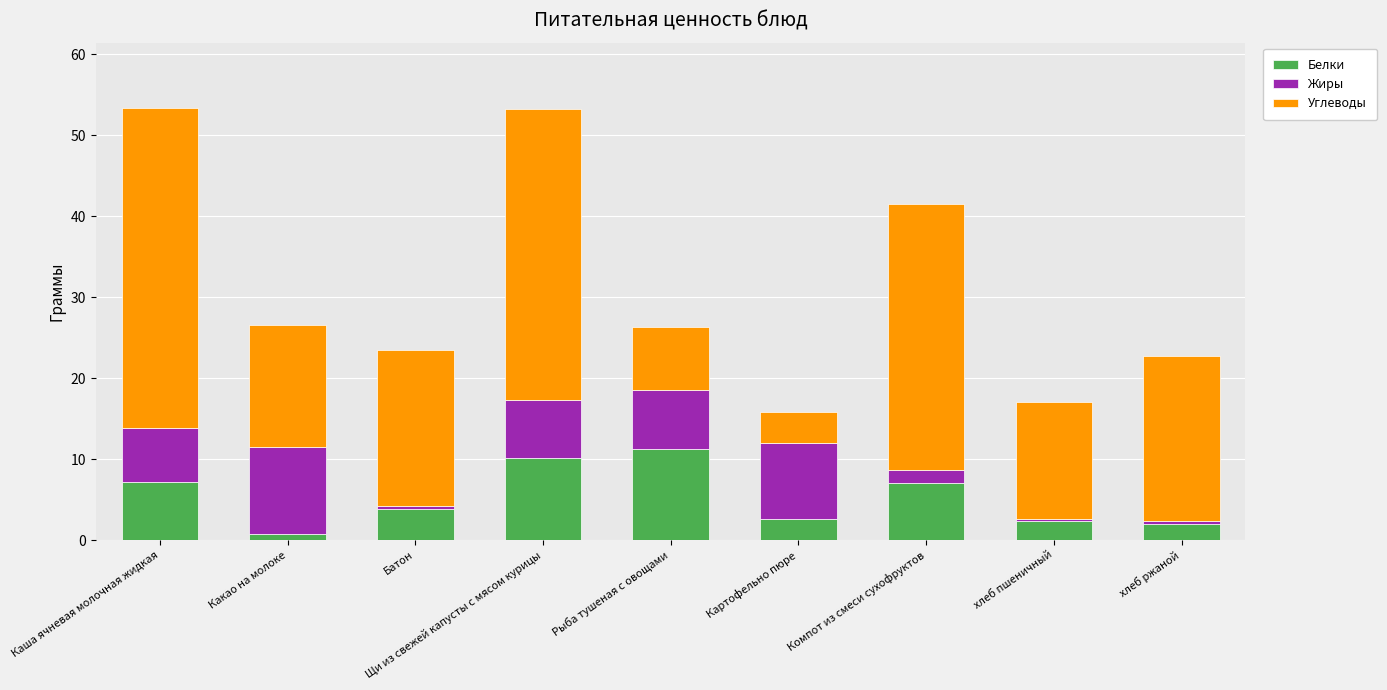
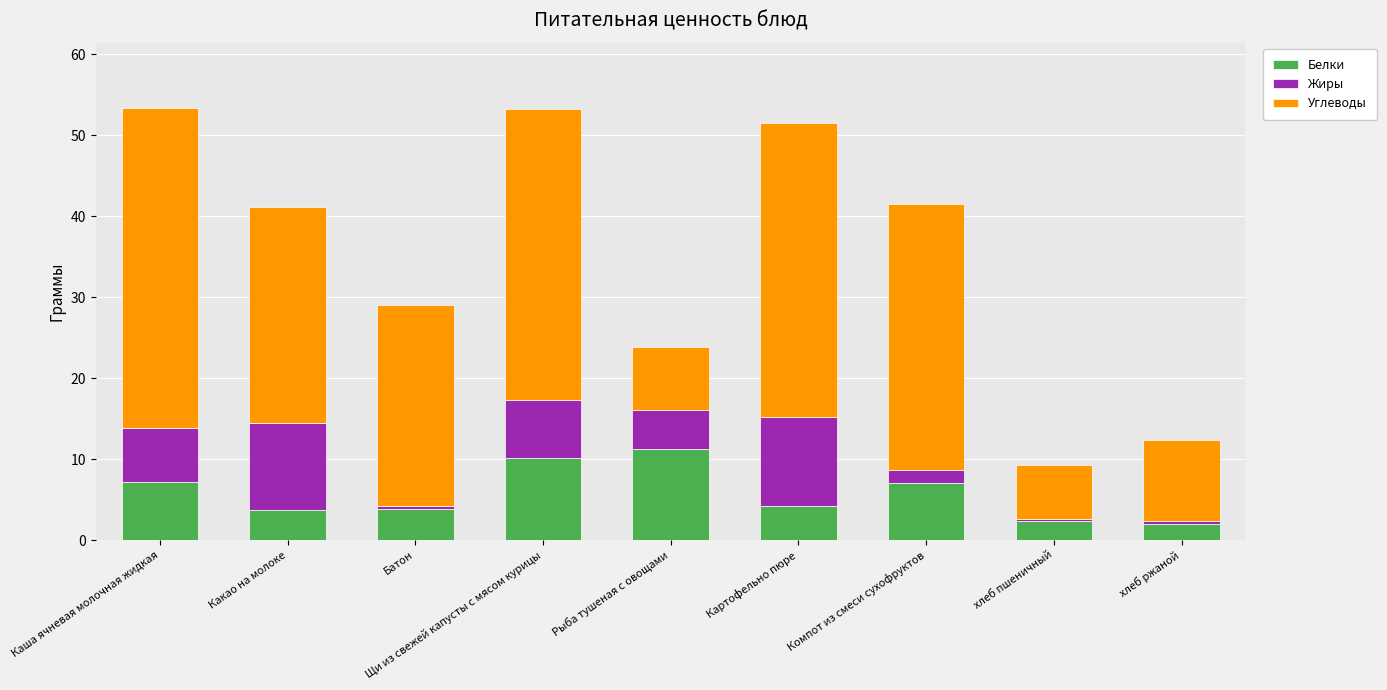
Белки, Какао на молоке: 1 -> 4
Углеводы, Какао на молоке: 15 -> 27
Углеводы, Батон: 19 -> 25
Жиры, Рыба тушеная с овощами: 7 -> 5
Белки, Картофельно пюре: 3 -> 4
Жиры, Картофельно пюре: 9 -> 11
Углеводы, Картофельно пюре: 4 -> 36
Углеводы, хлеб пшеничный: 14 -> 7
Углеводы, хлеб ржаной: 20 -> 10
